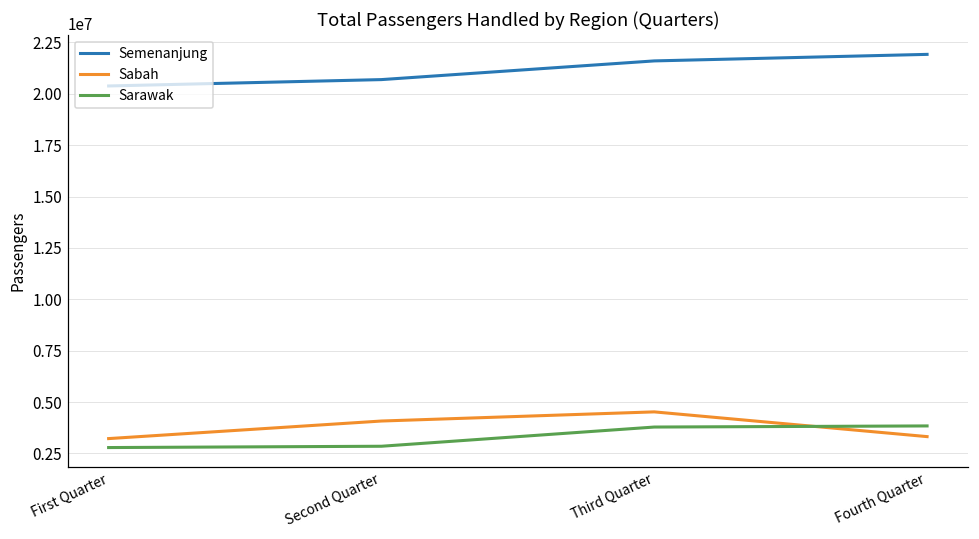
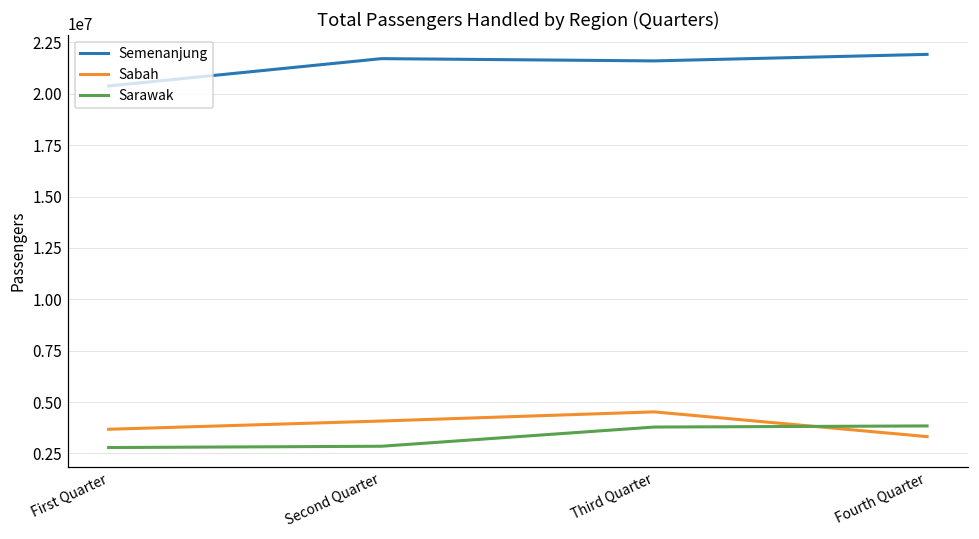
Sabah, First Quarter: 3200000 -> 3700000
Semenanjung, Second Quarter: 20700000 -> 21700000
